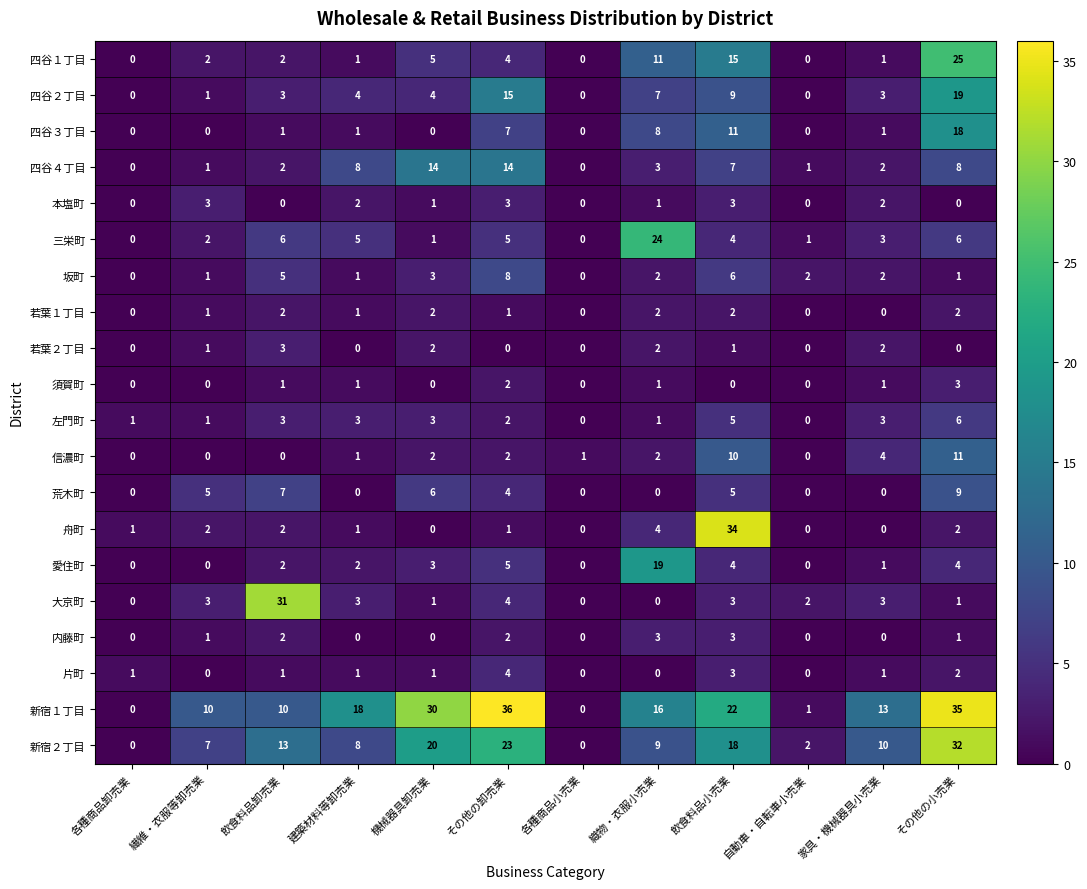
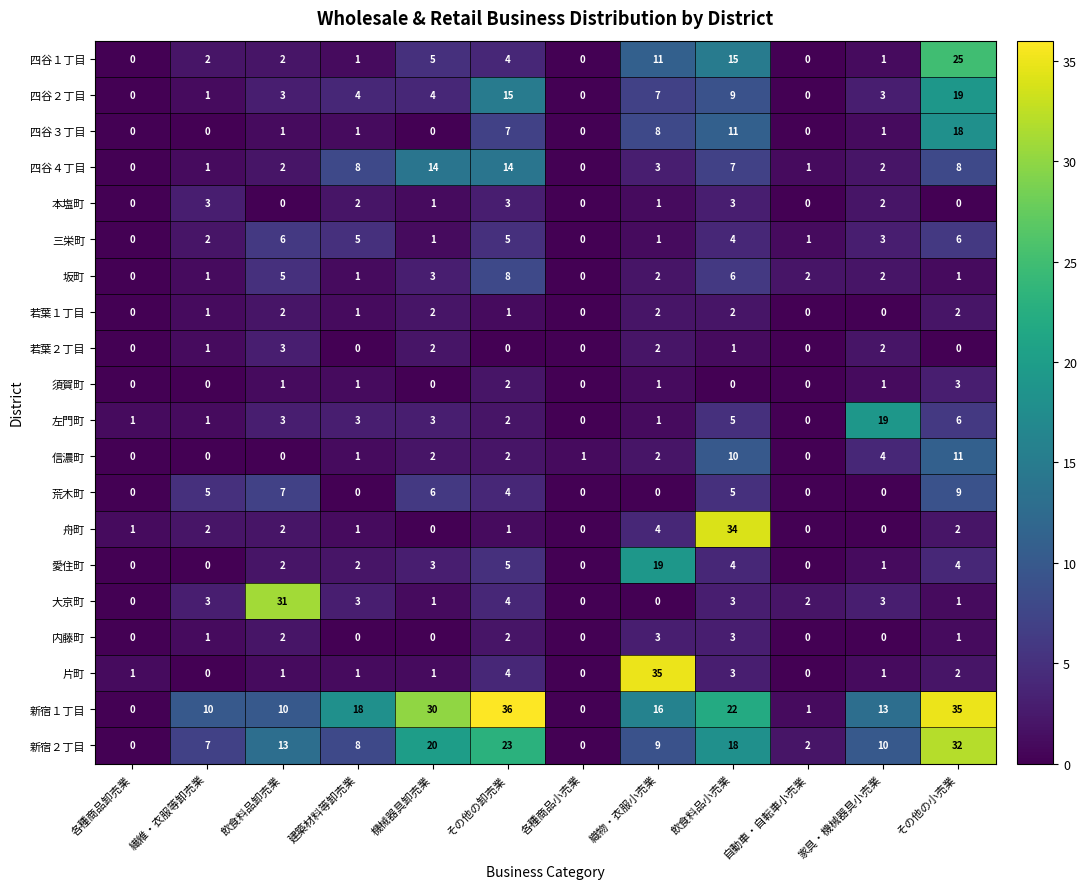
三栄町, 織物・衣服小売業: 24 -> 1
左門町, 家具・機械器具小売業: 3 -> 19
片町, 織物・衣服小売業: 0 -> 35
